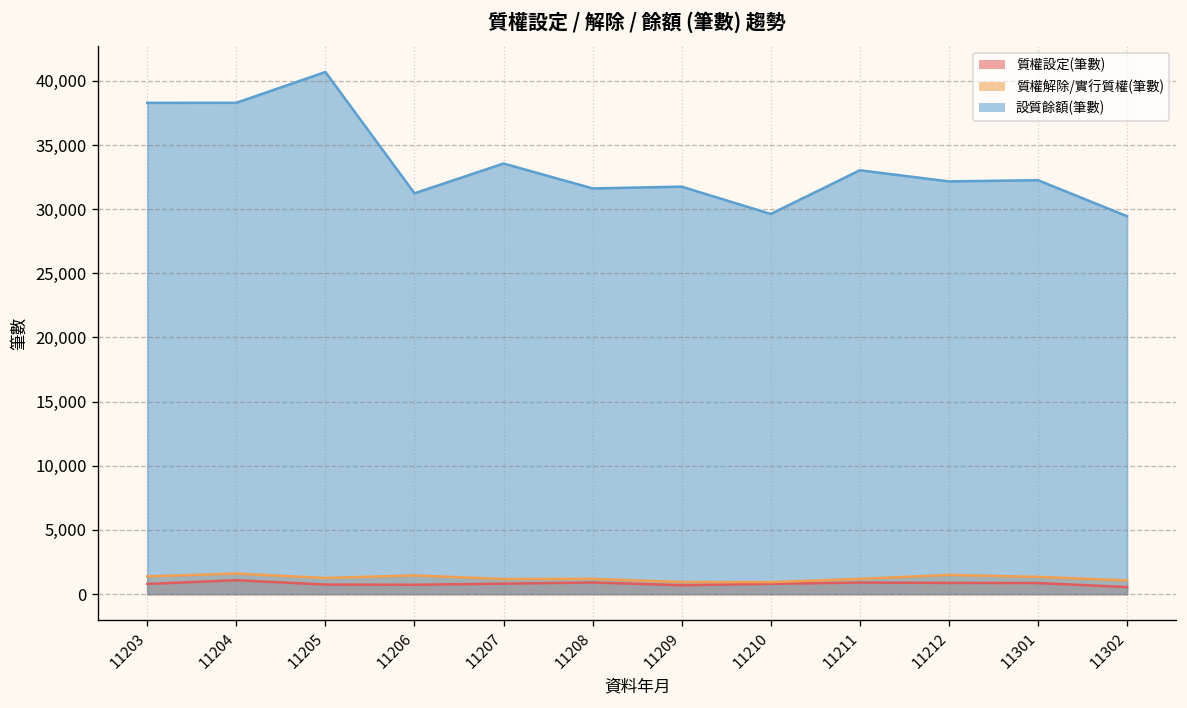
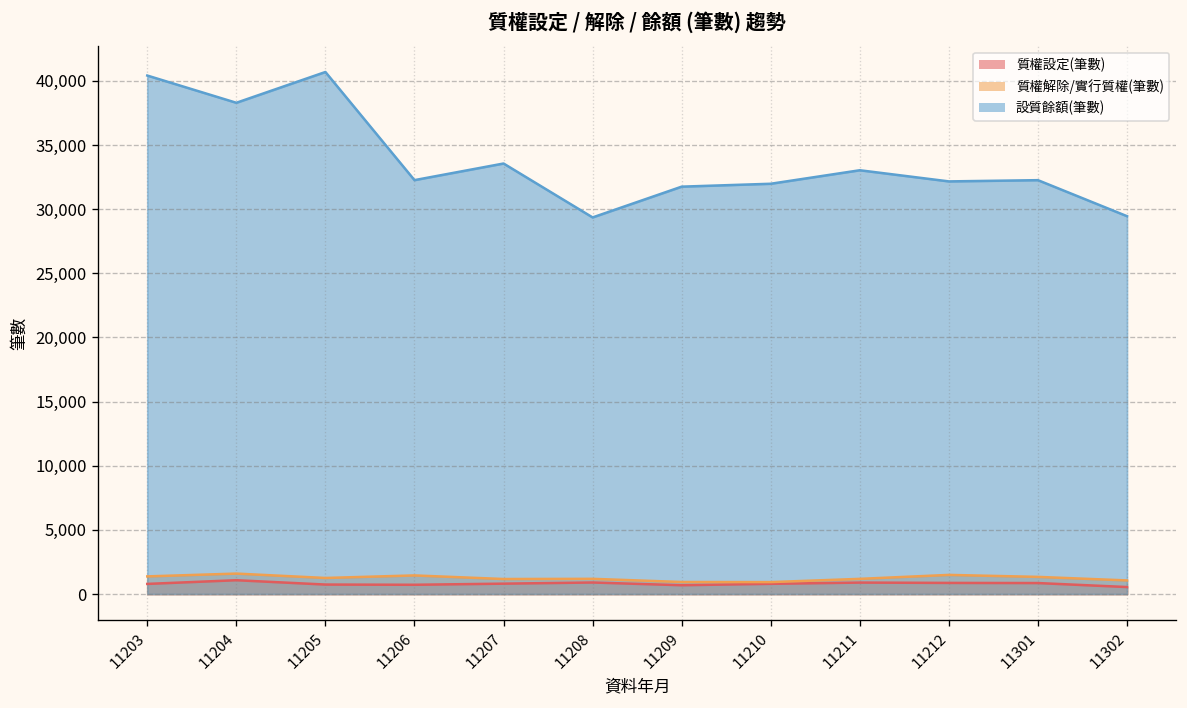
設質餘額(筆數), 11203: 38,300 -> 40,400
設質餘額(筆數), 11206: 31,200 -> 32,300
設質餘額(筆數), 11208: 31,600 -> 29,400
設質餘額(筆數), 11210: 29,600 -> 32,000
